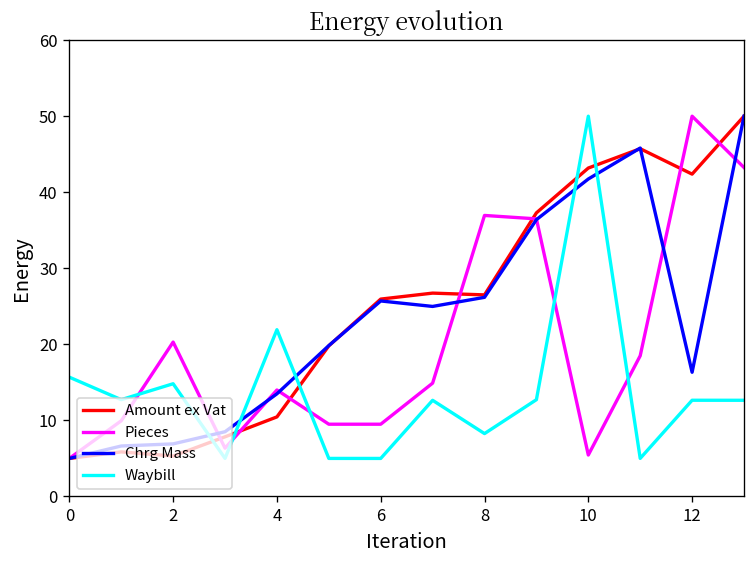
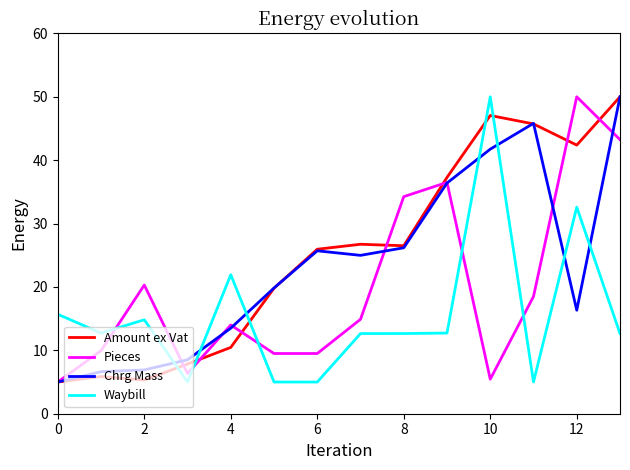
Pieces, 8: 37 -> 34
Waybill, 8: 8 -> 13
Amount ex Vat, 10: 43 -> 47
Waybill, 12: 13 -> 33
